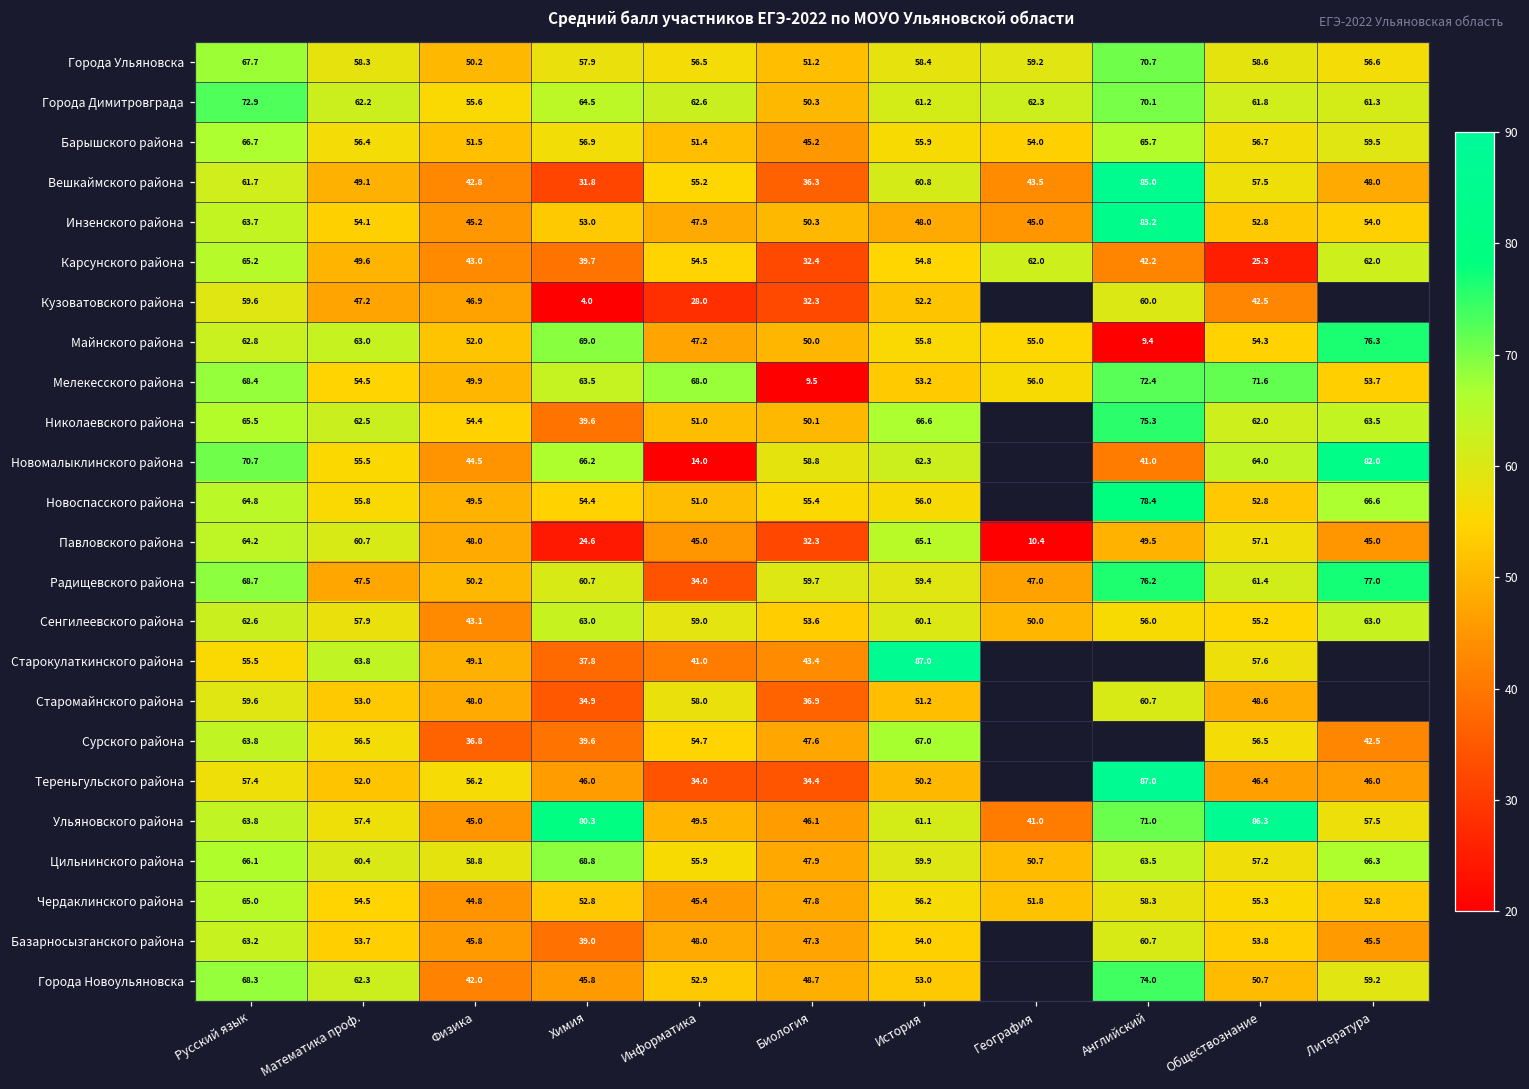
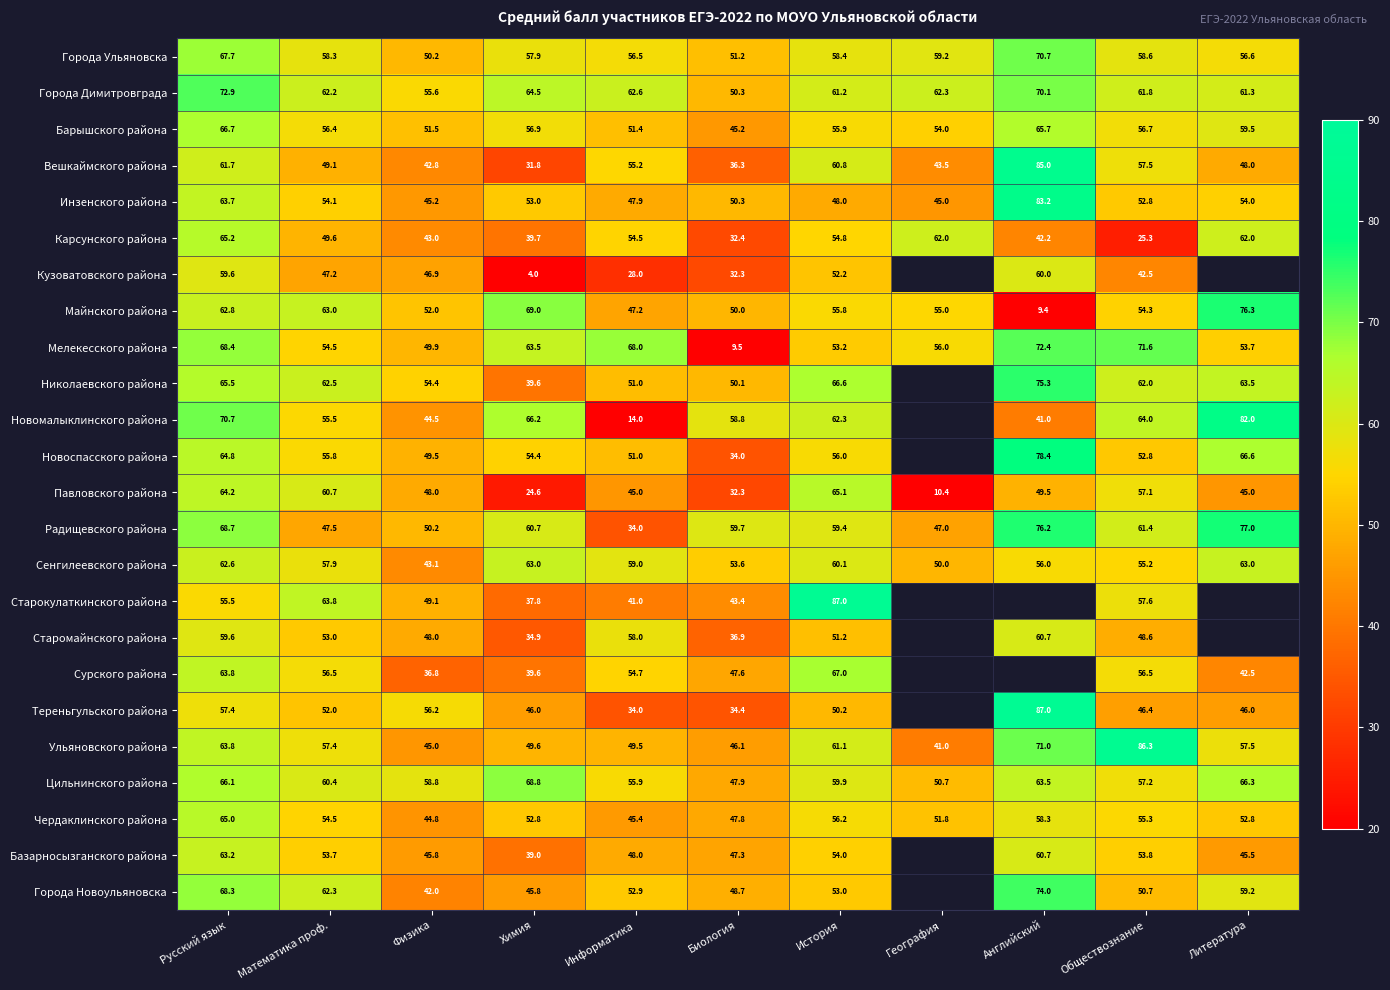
Новоспасского района, Биология: 55.4 -> 34.0
Ульяновского района, Химия: 80.3 -> 49.6
